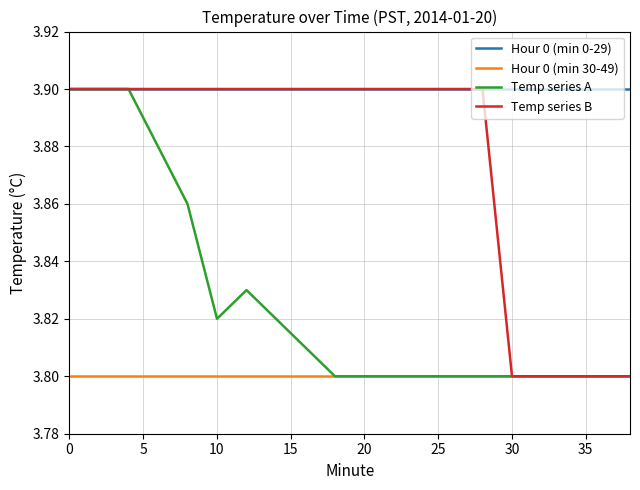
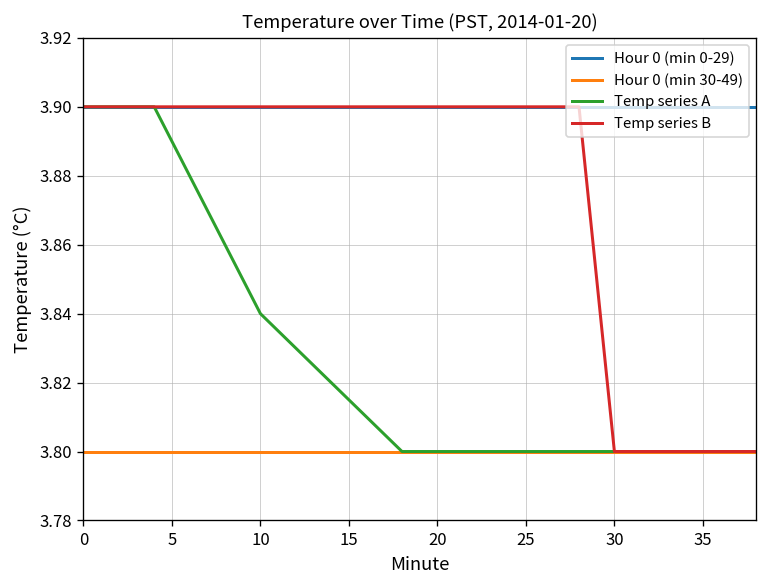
Temp series A, 10: 3.82 -> 3.84
